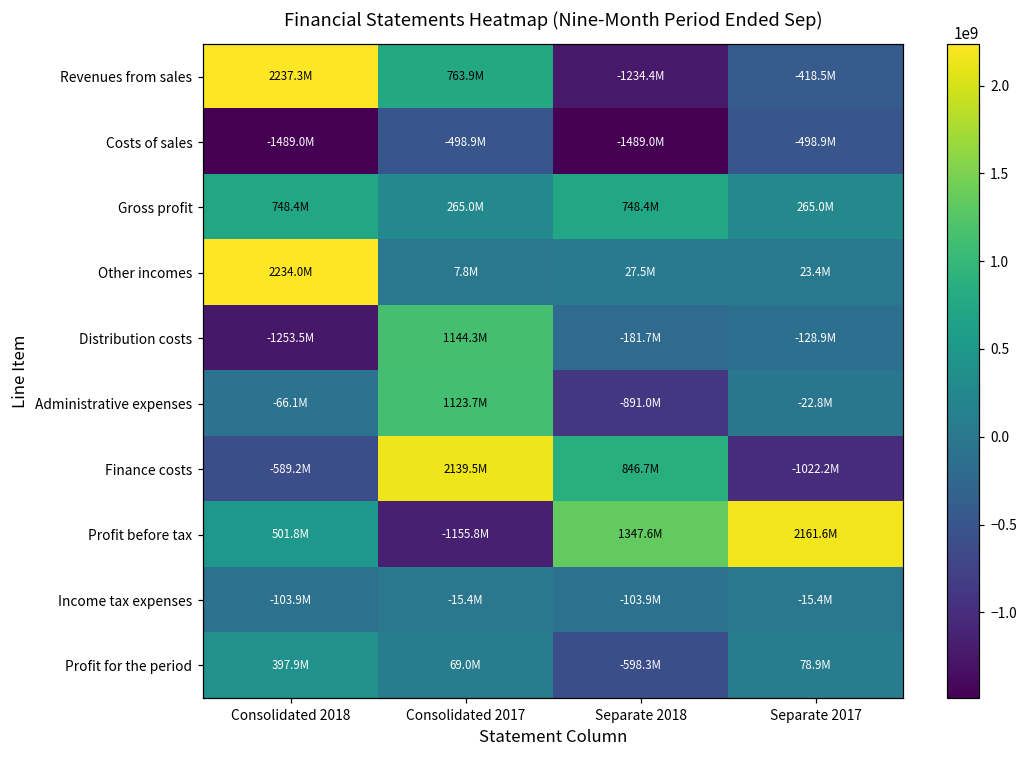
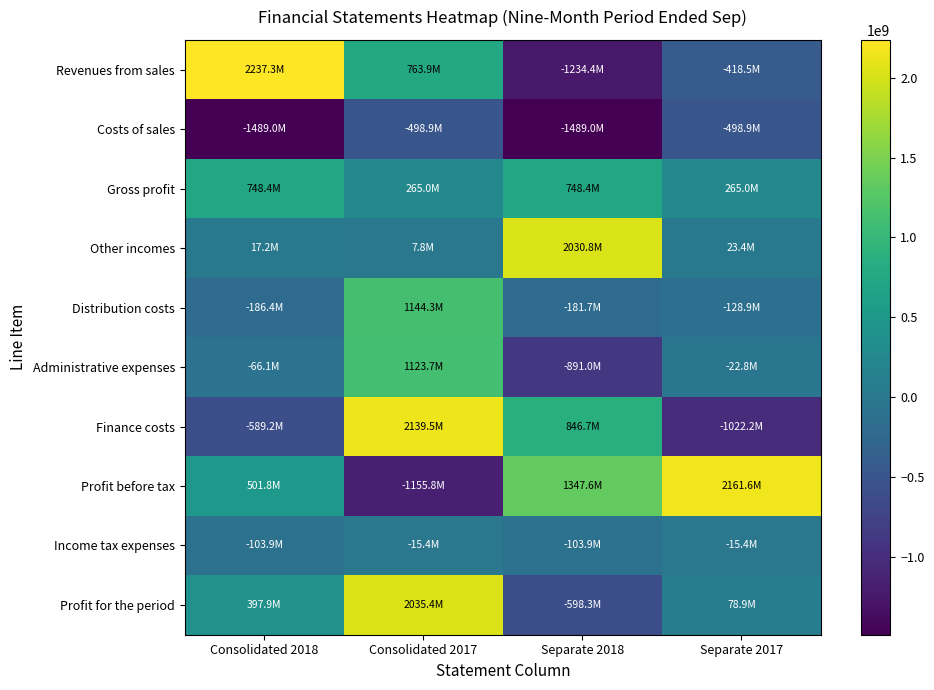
Other incomes, Consolidated 2018: 2234.0M -> 17.2M
Other incomes, Separate 2018: 27.5M -> 2030.8M
Distribution costs, Consolidated 2018: -1253.5M -> -186.4M
Profit for the period, Consolidated 2017: 69.0M -> 2035.4M
